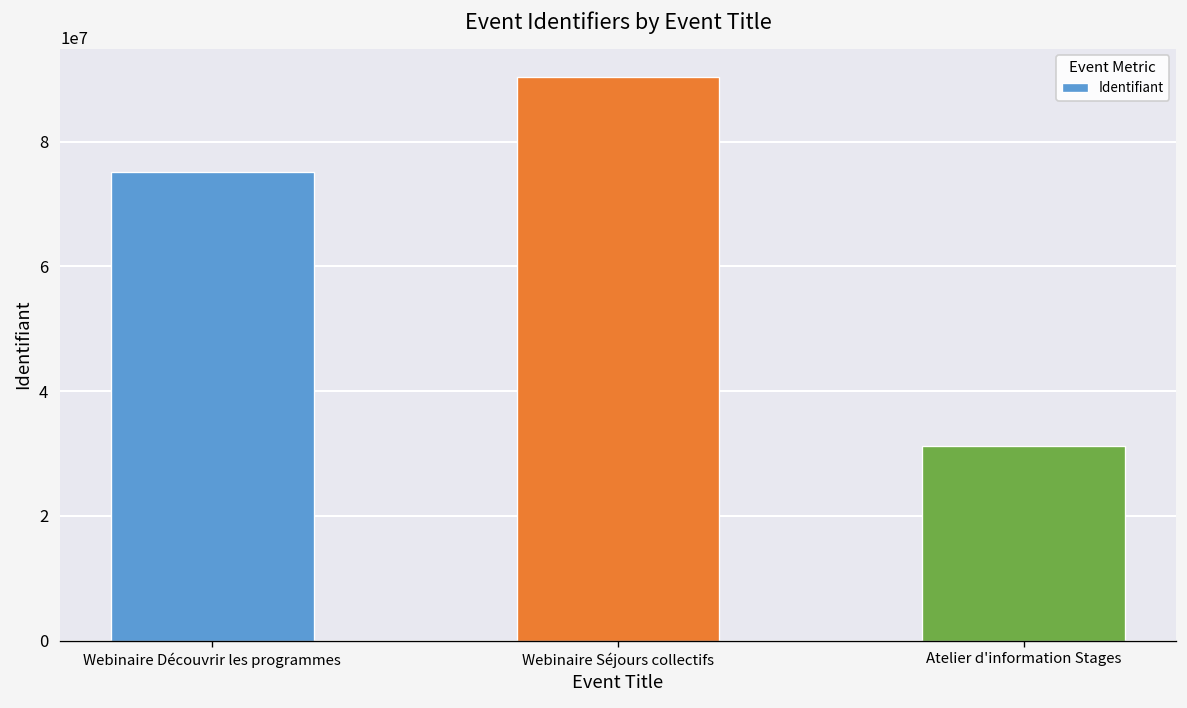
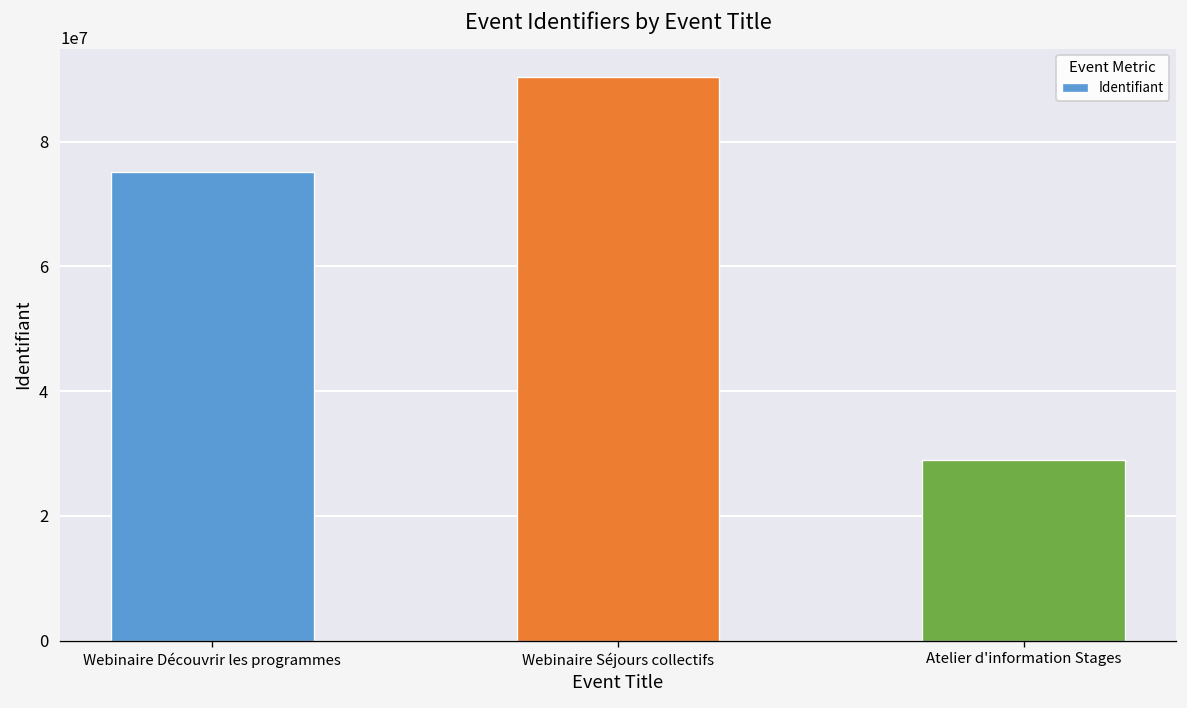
Atelier d'information Stages: 31000000 -> 29000000
